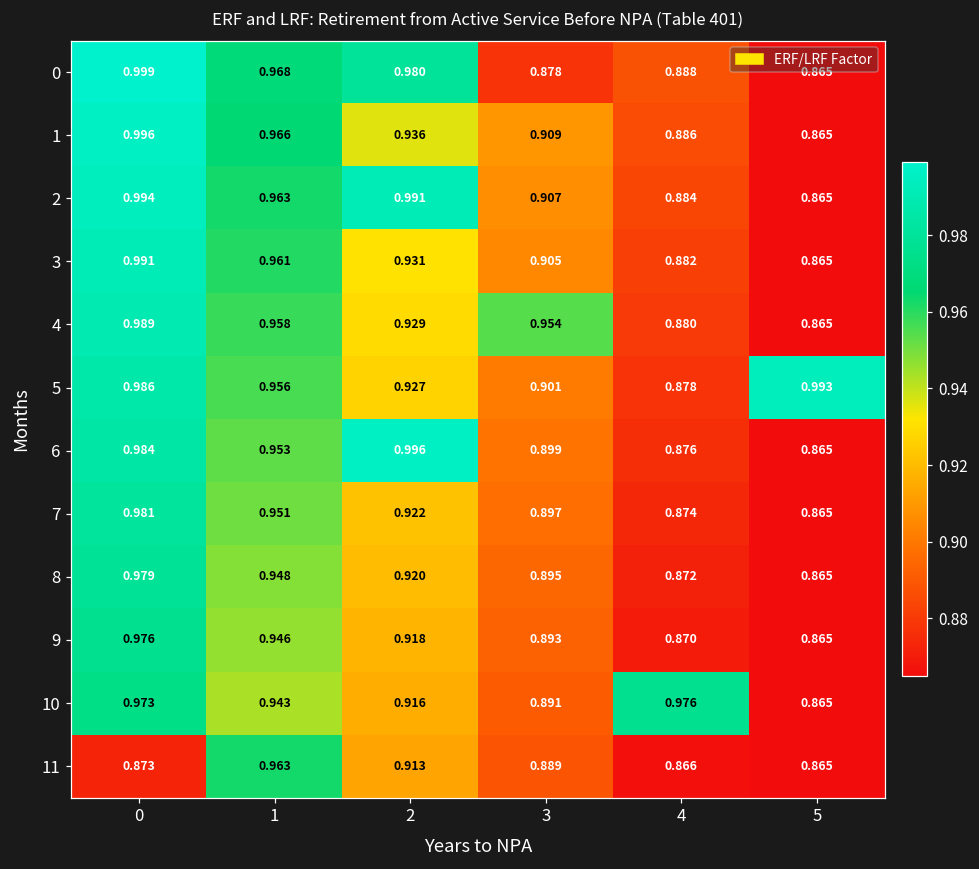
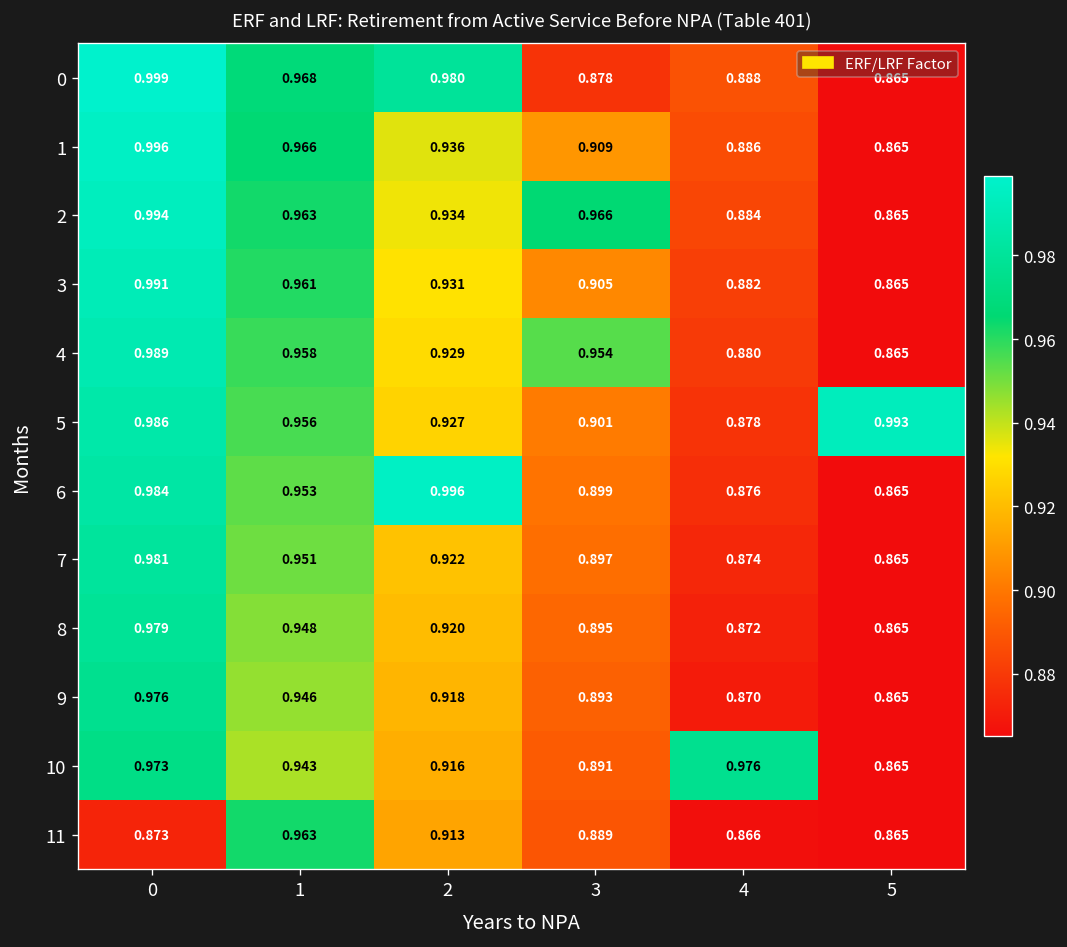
2, 2: 0.991 -> 0.934
2, 3: 0.907 -> 0.966
